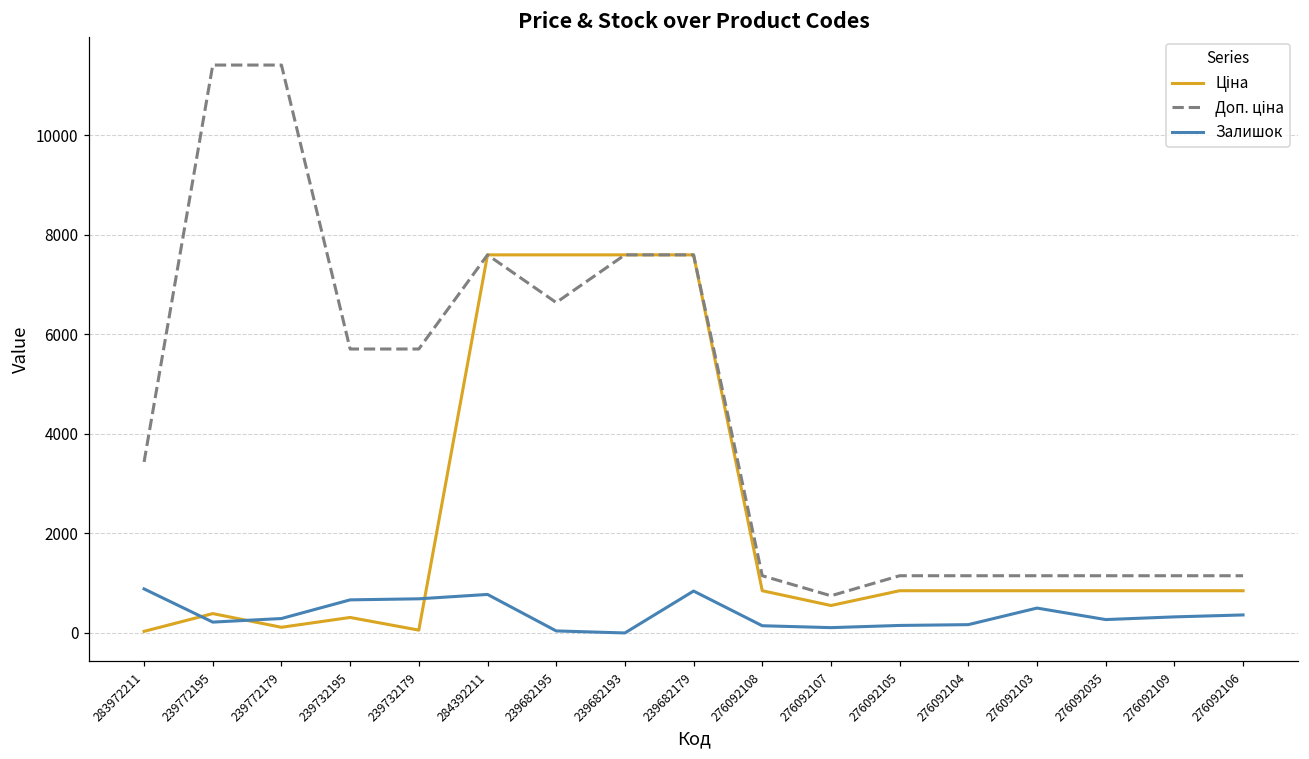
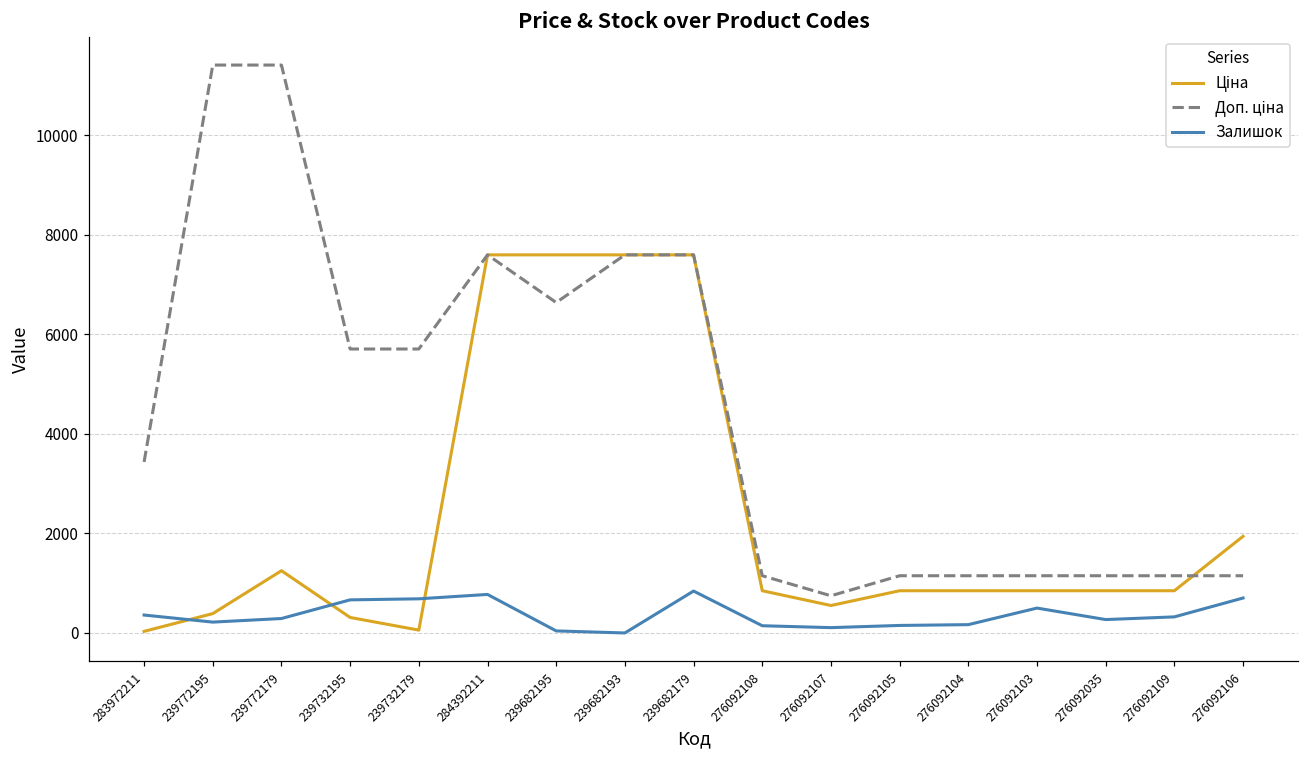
Залишок, 283972211: 900 -> 400
Ціна, 239772179: 100 -> 1300
Ціна, 276092106: 800 -> 1900
Залишок, 276092106: 400 -> 700
